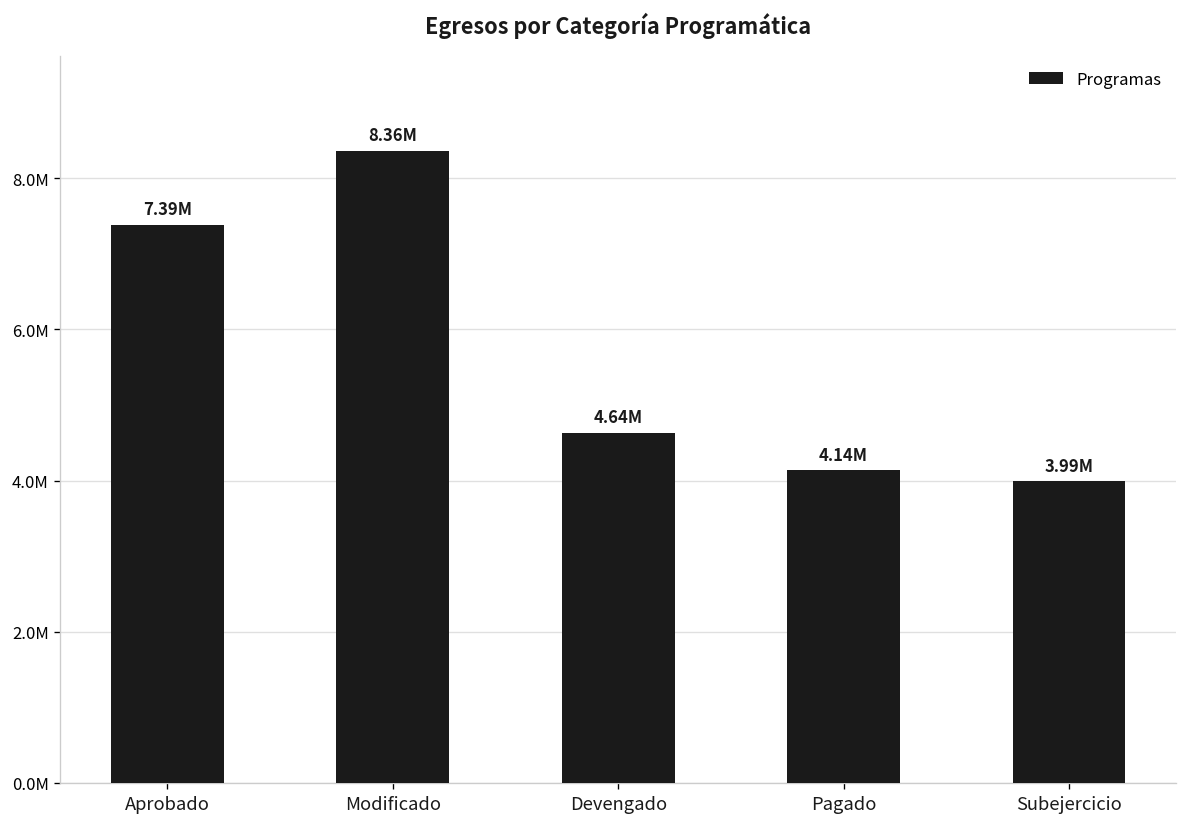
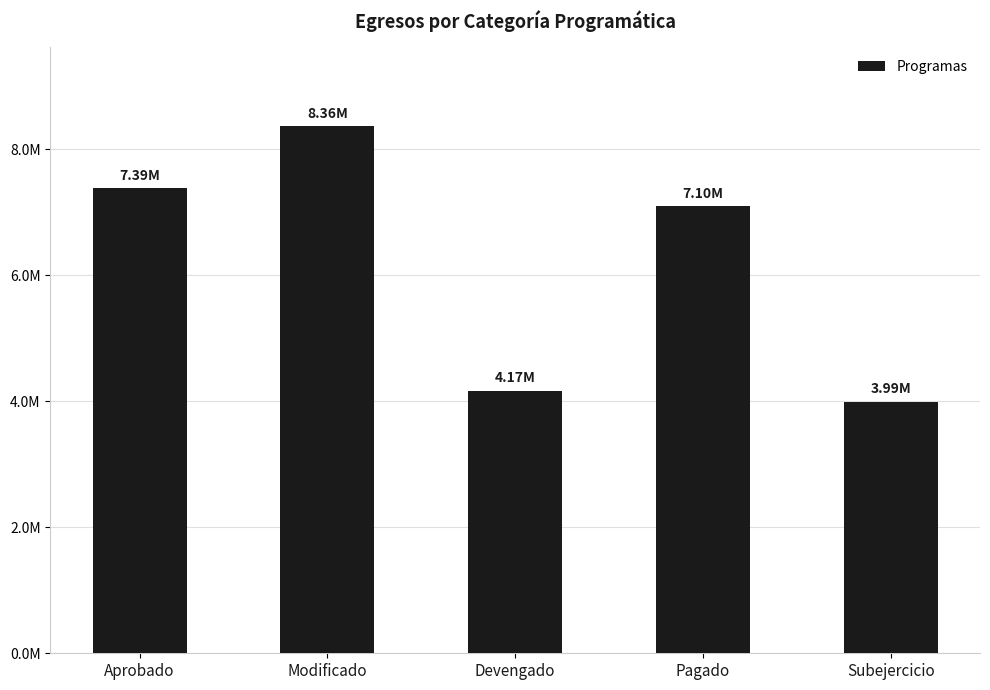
Devengado: 4.64M -> 4.17M
Pagado: 4.14M -> 7.10M
